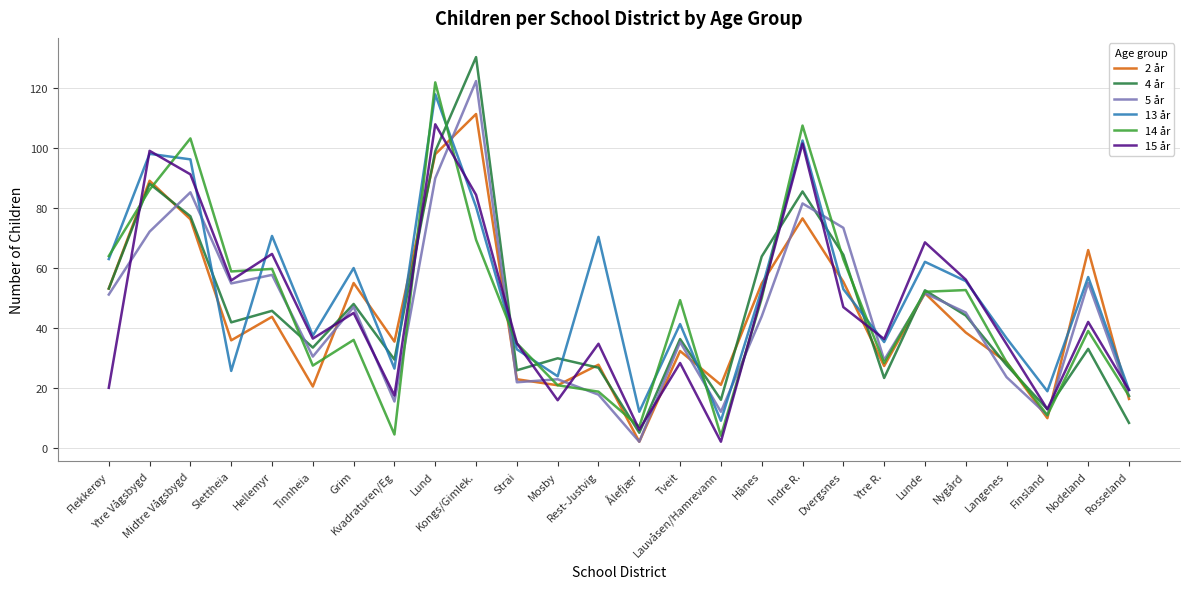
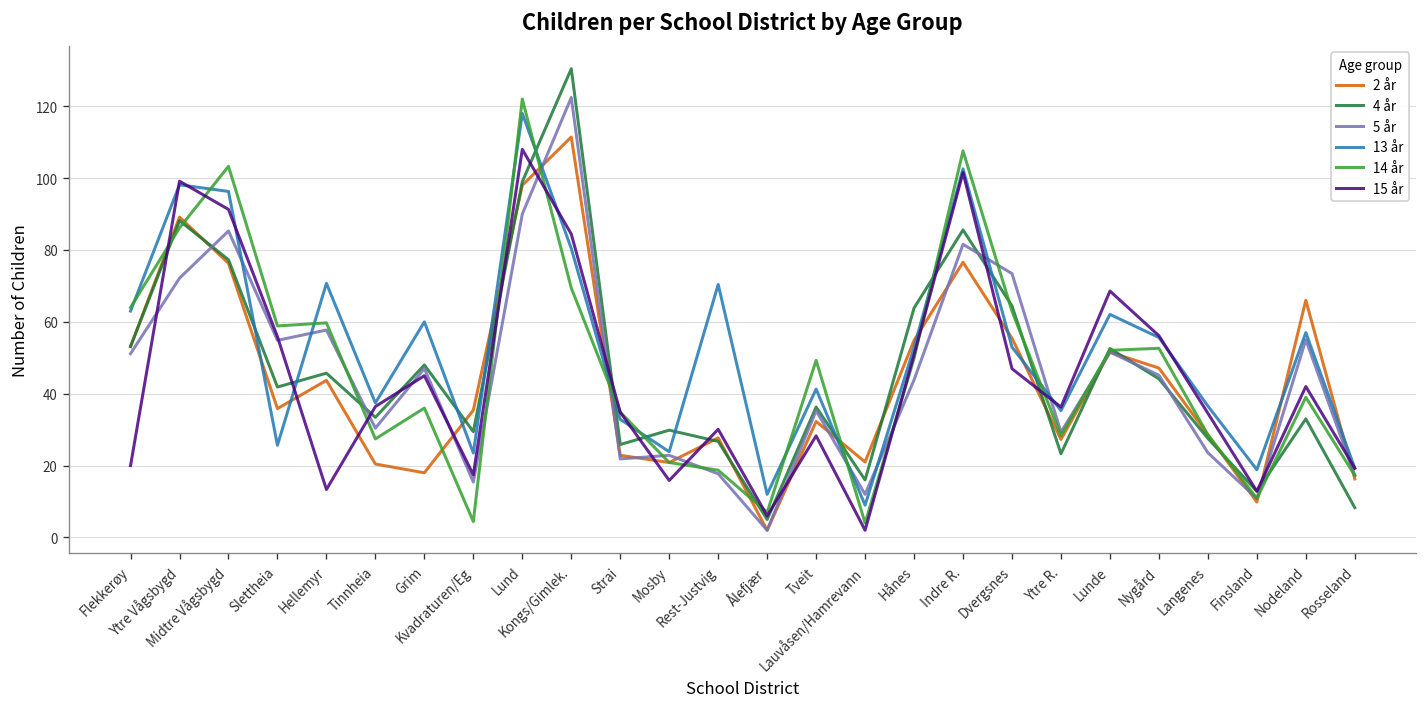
15 år, Hellemyr: 65 -> 13
2 år, Grim: 55 -> 18
13 år, Kvadraturen/Eg: 26 -> 24
15 år, Rest-Justvig: 35 -> 30
2 år, Nygård: 38 -> 47
